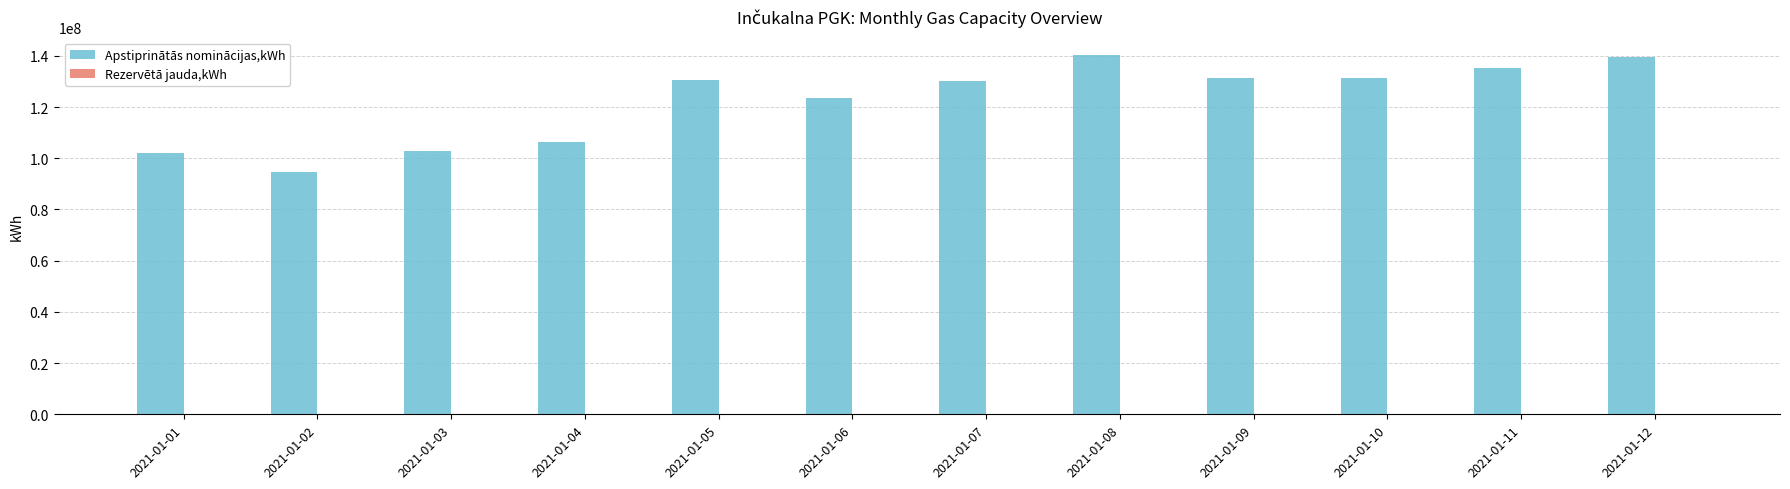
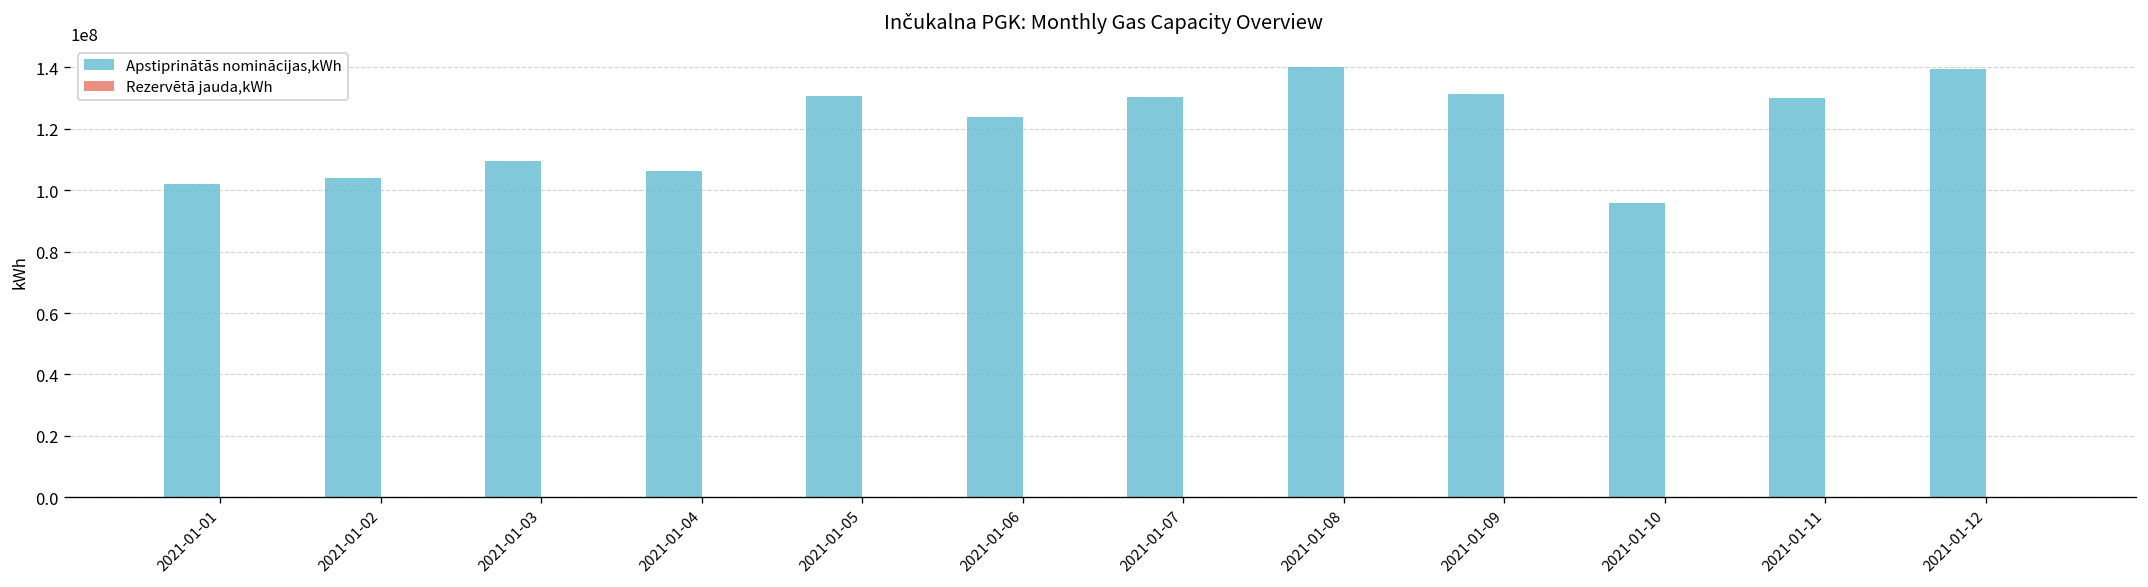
Apstiprinātās nominācijas,kWh, 2021-01-02: 95000000 -> 104000000
Apstiprinātās nominācijas,kWh, 2021-01-03: 103000000 -> 110000000
Apstiprinātās nominācijas,kWh, 2021-01-10: 131000000 -> 96000000
Apstiprinātās nominācijas,kWh, 2021-01-11: 135000000 -> 130000000
